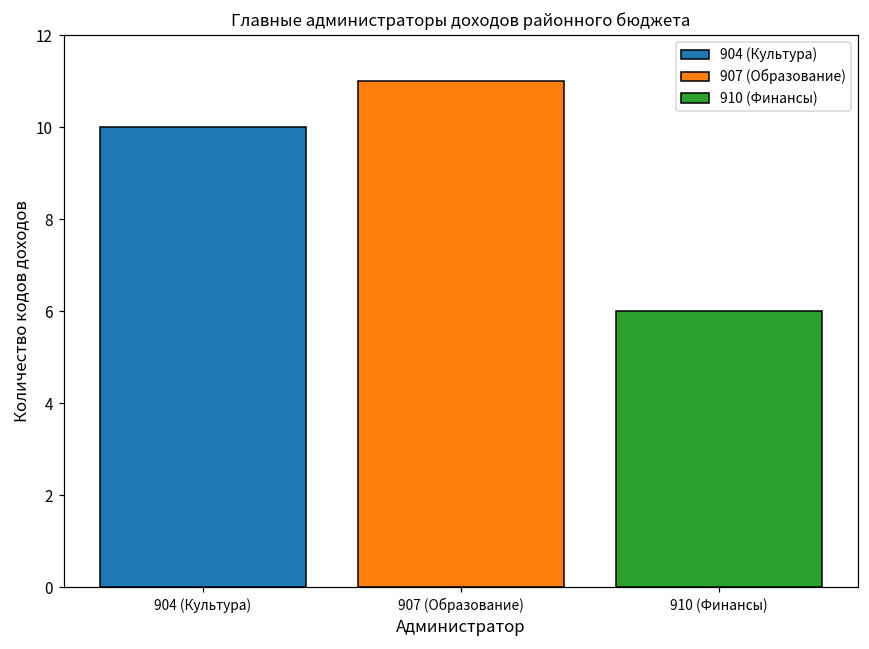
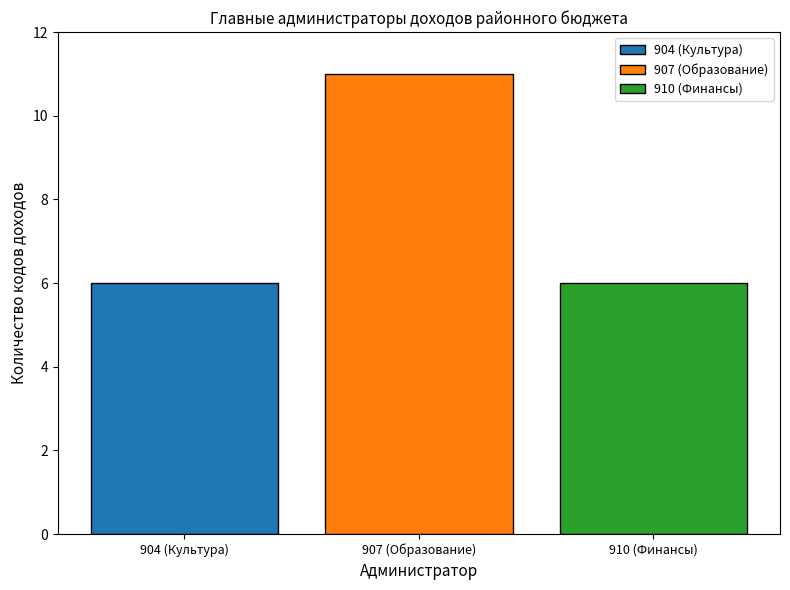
904 (Культура): 10 -> 6
